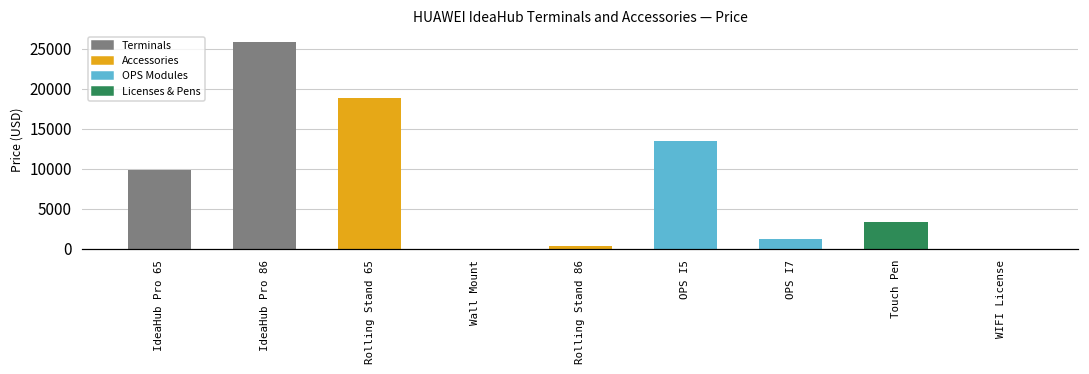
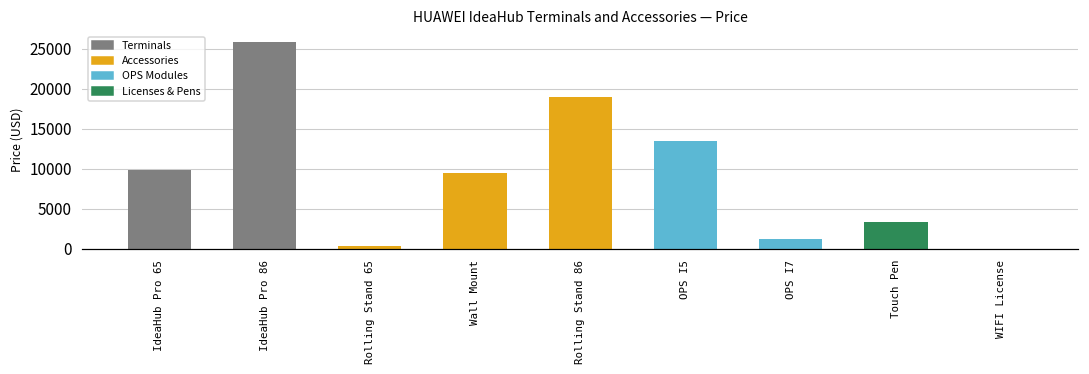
Rolling Stand 65: 19000 -> 0
Wall Mount: 0 -> 9000
Rolling Stand 86: 0 -> 19000
